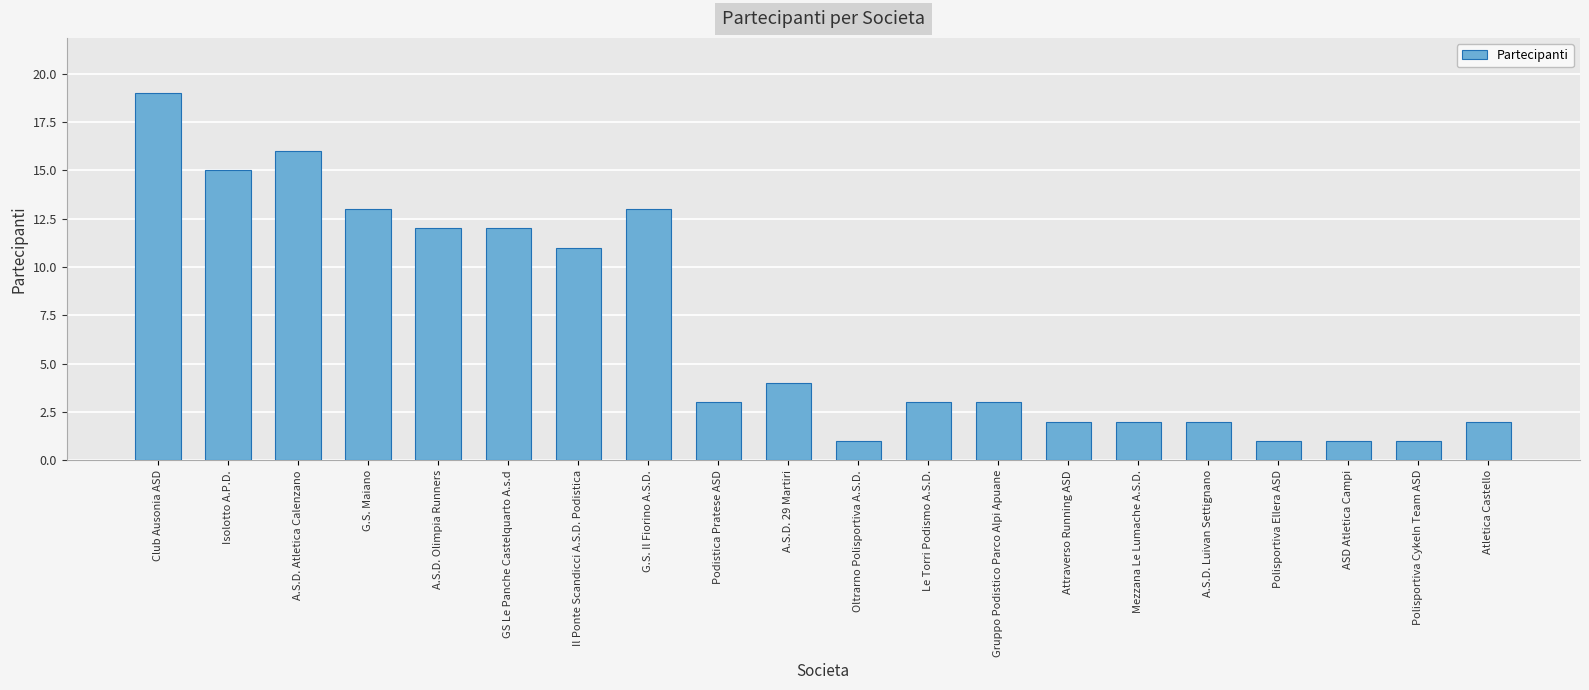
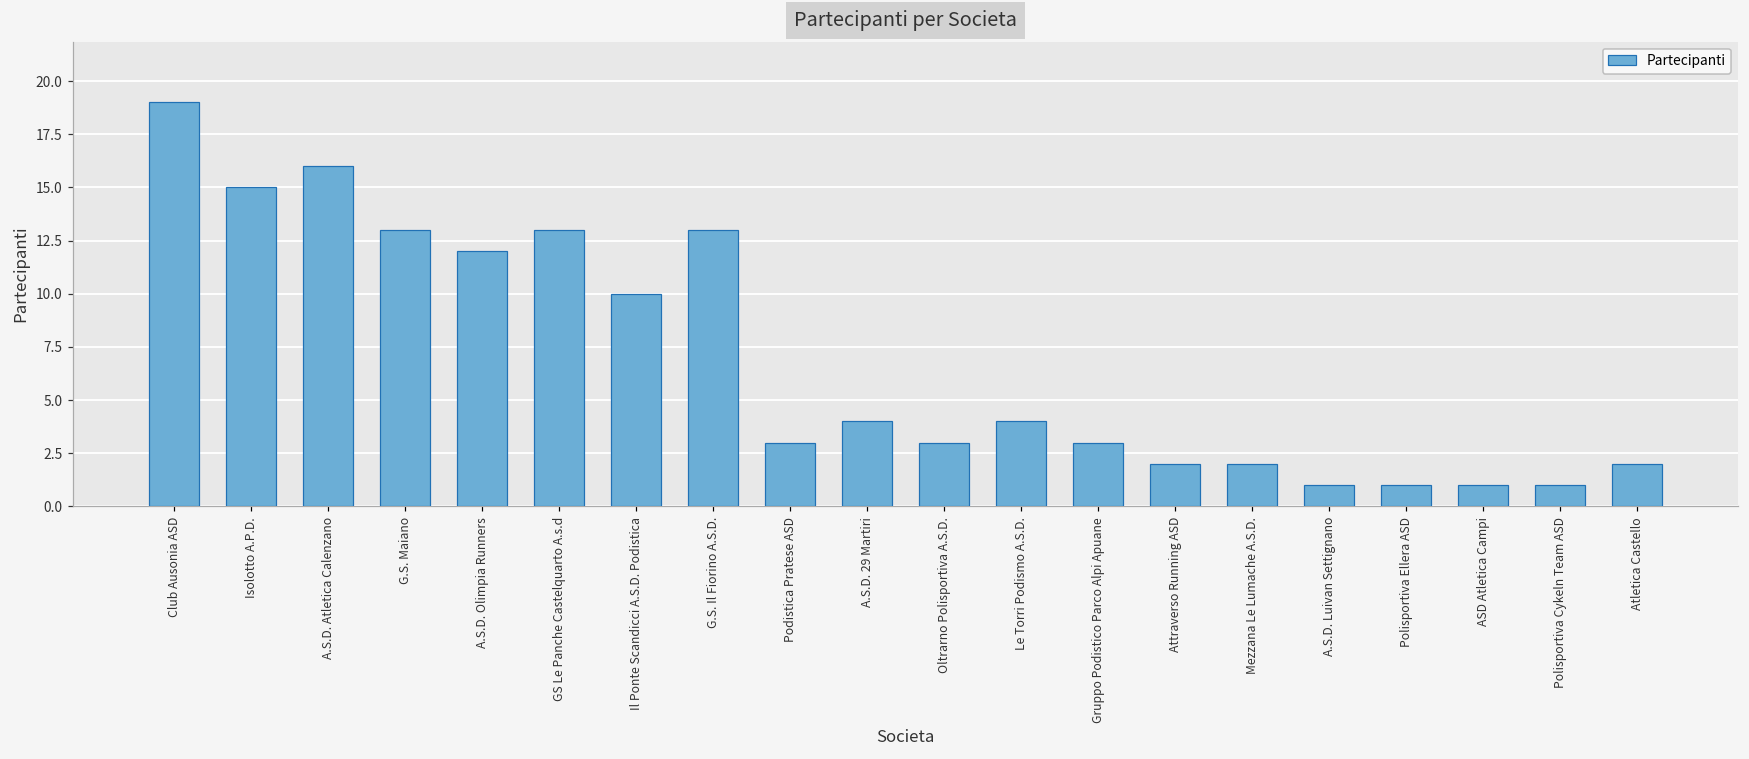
GS Le Panche Castelquarto A.s.d: 12 -> 13
Il Ponte Scandicci A.S.D. Podistica: 11 -> 10
Oltrarno Polisportiva A.S.D.: 1 -> 3
Le Torri Podismo A.S.D.: 3 -> 4
A.S.D. Luivan Settignano: 2 -> 1
